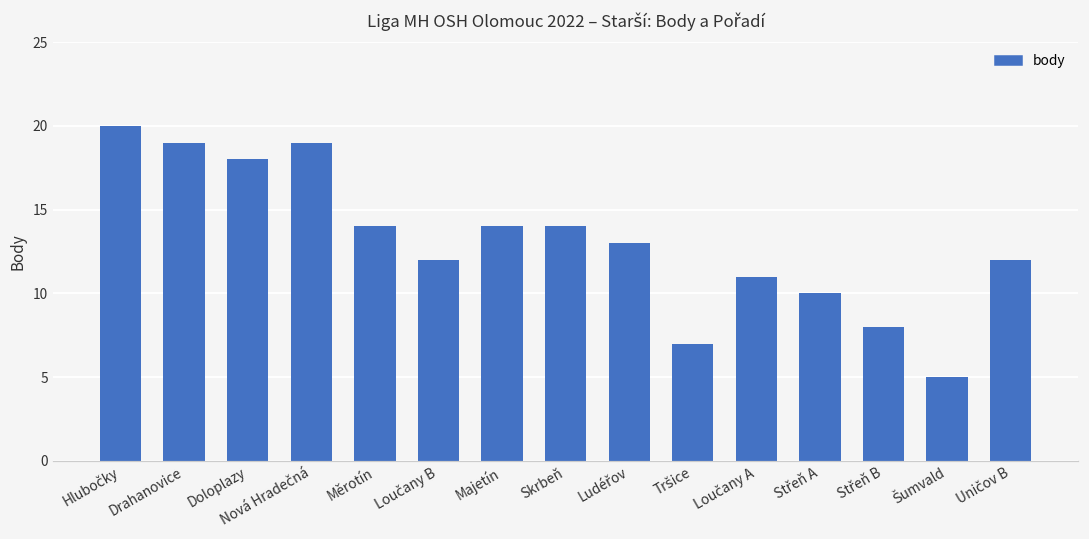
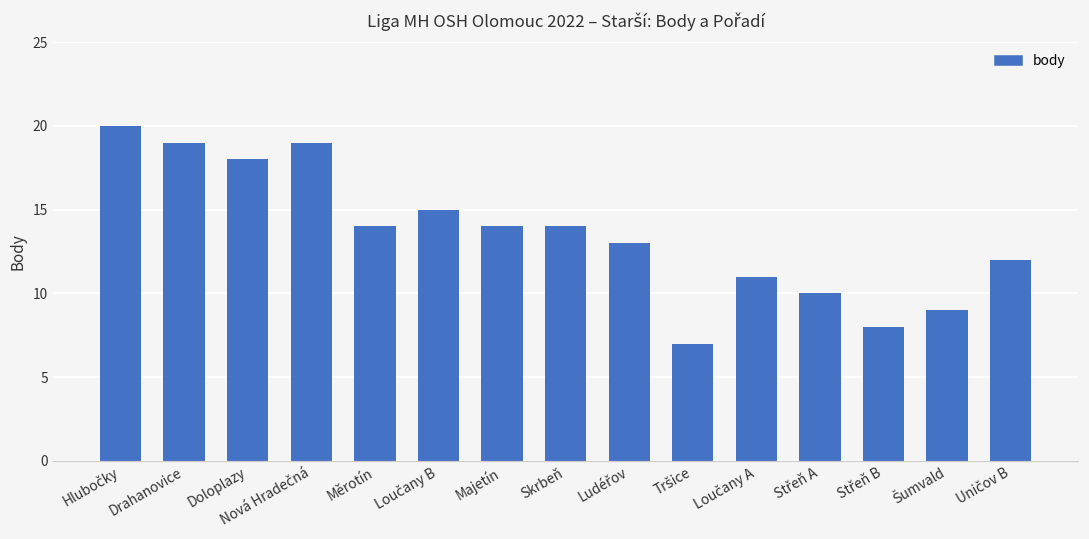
Loučany B: 12 -> 15
Šumvald: 5 -> 9
